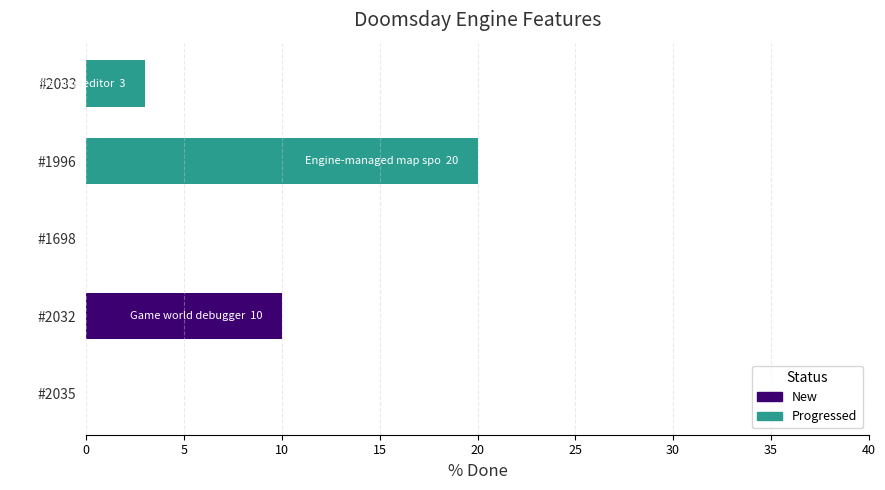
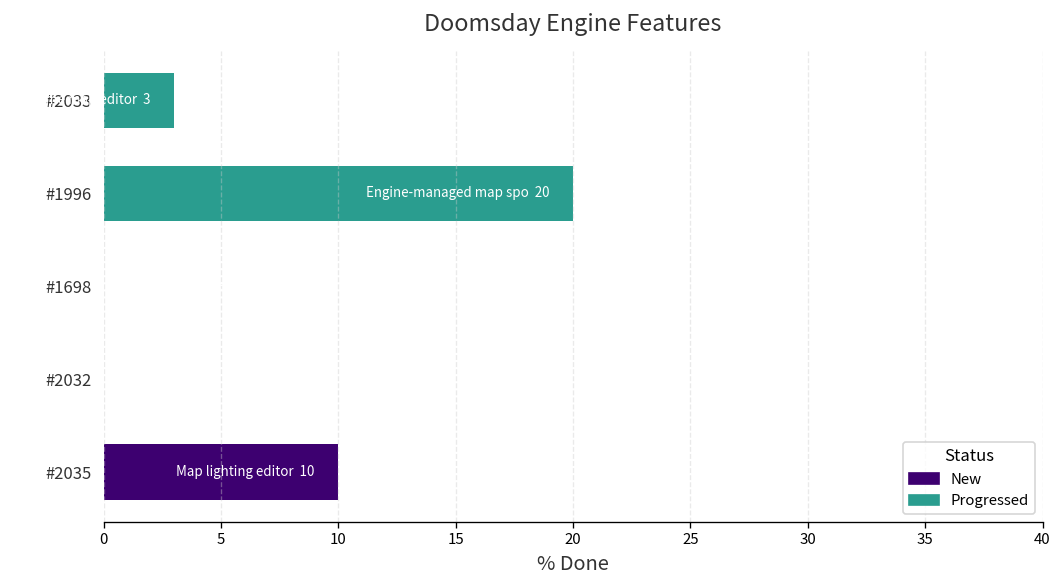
#2032: 10 -> 0
#2035: 0 -> 10
